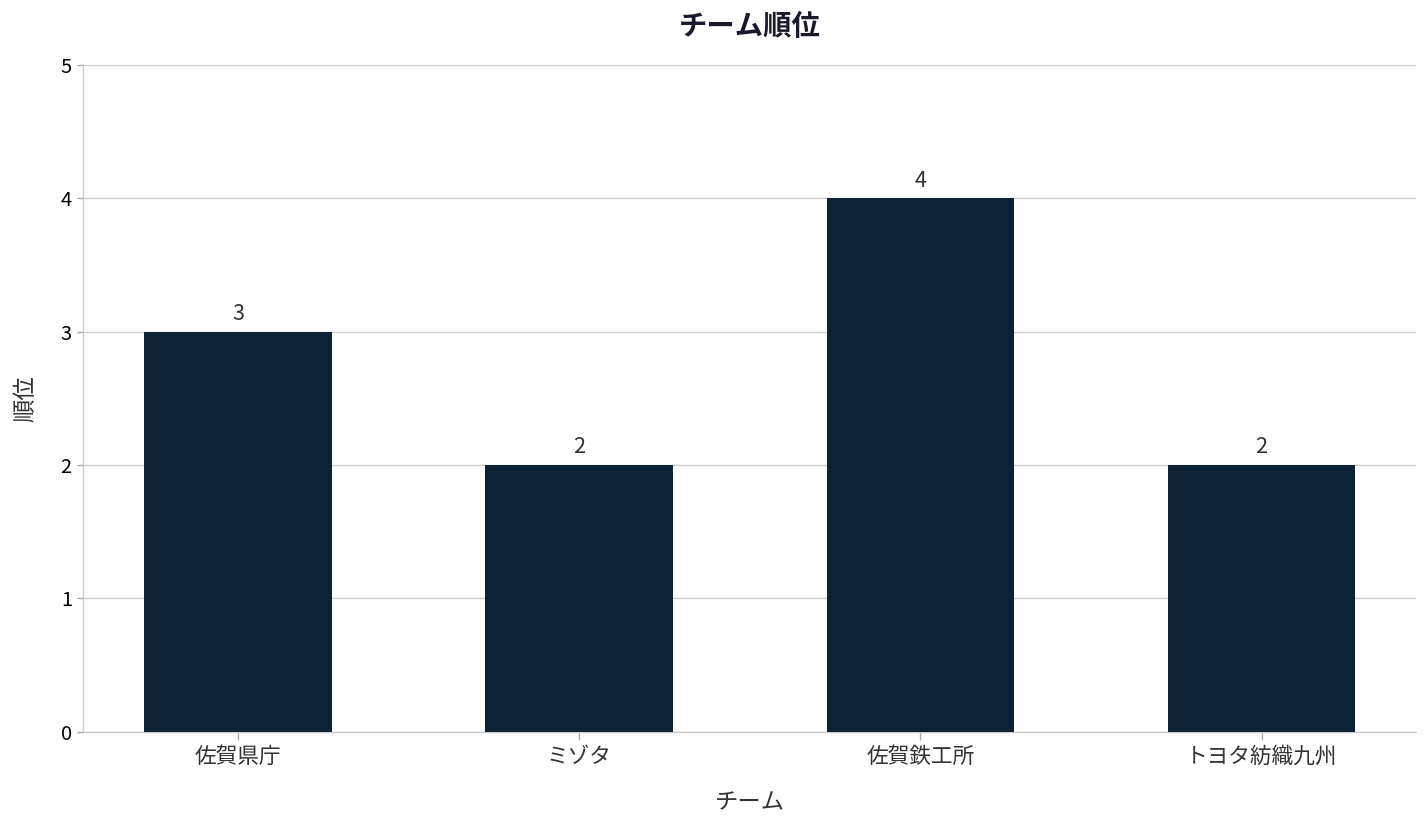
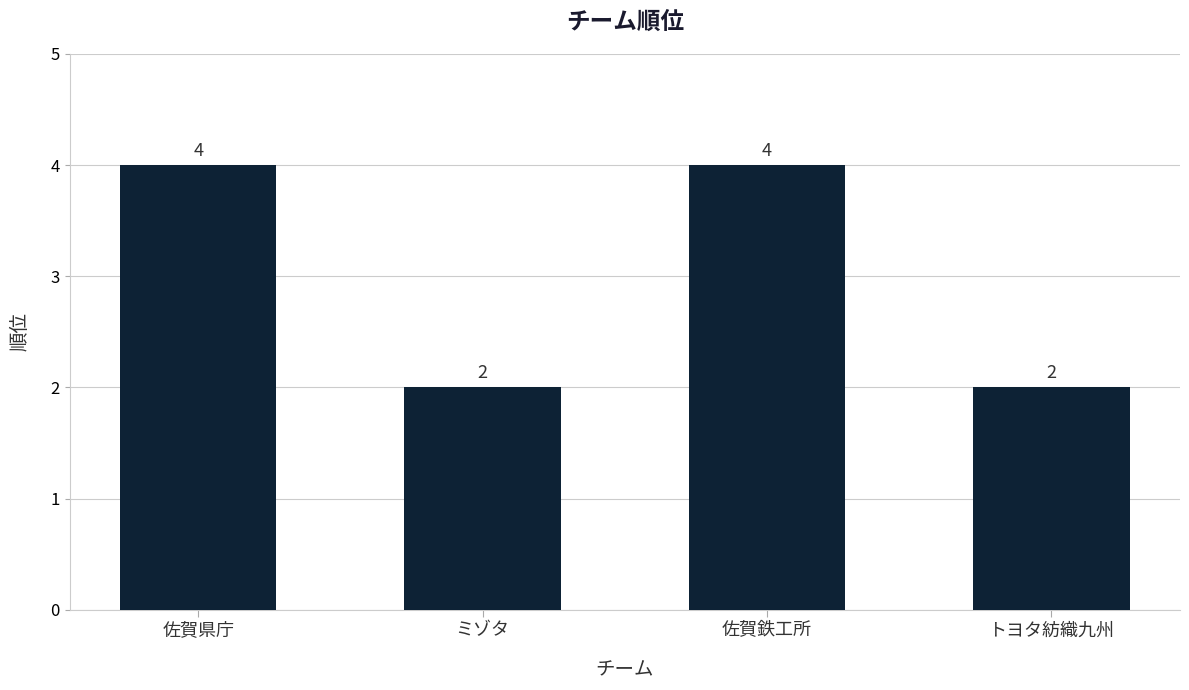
佐賀県庁: 3 -> 4
